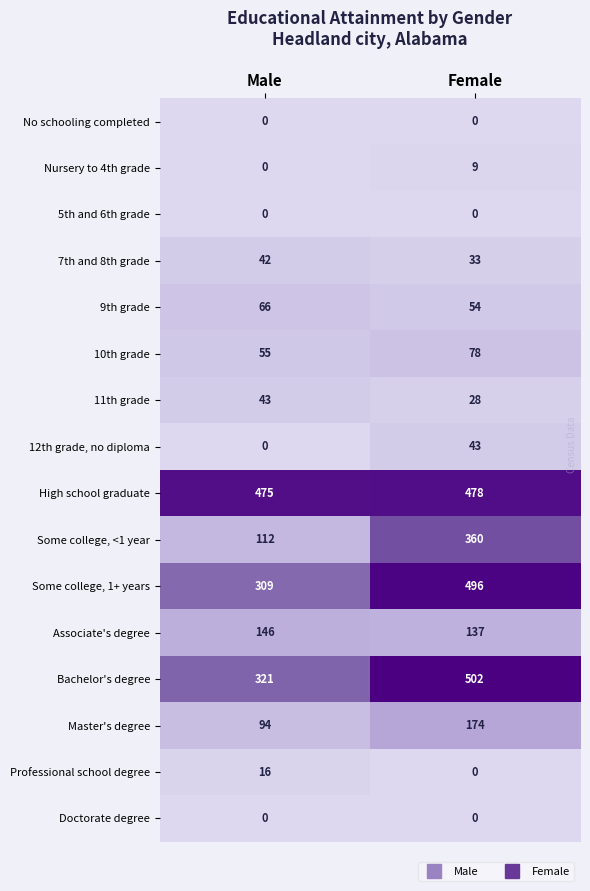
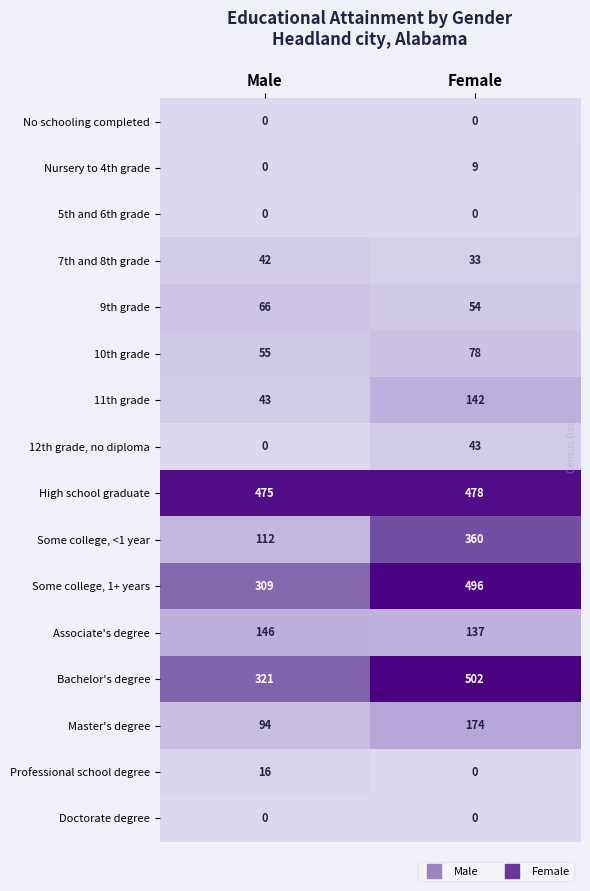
11th grade, Female: 28 -> 142
